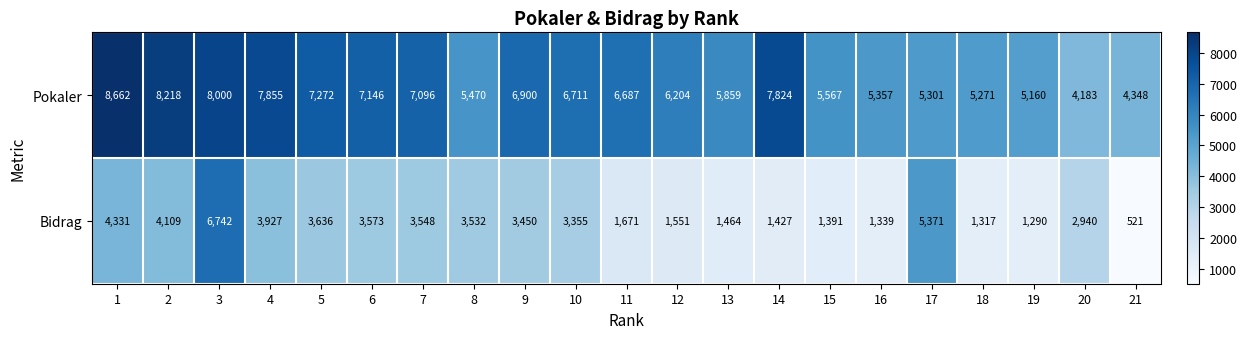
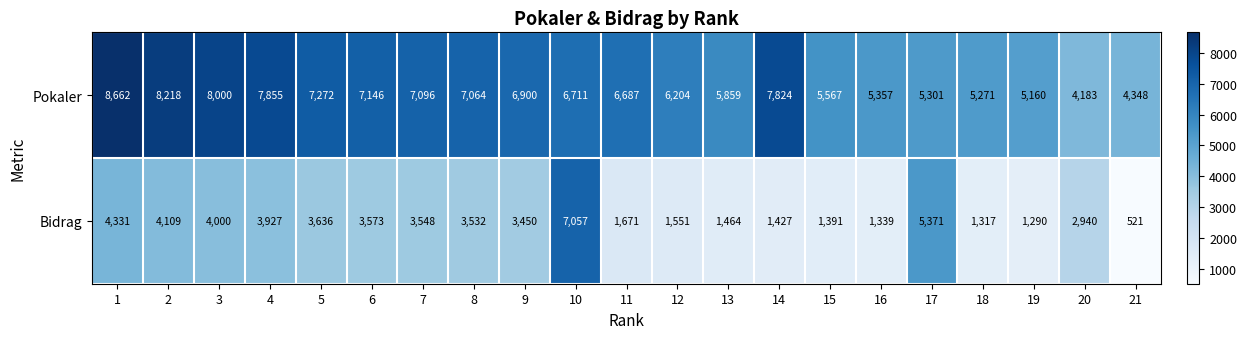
Pokaler, 8: 5,470 -> 7,064
Bidrag, 3: 6,742 -> 4,000
Bidrag, 10: 3,355 -> 7,057
